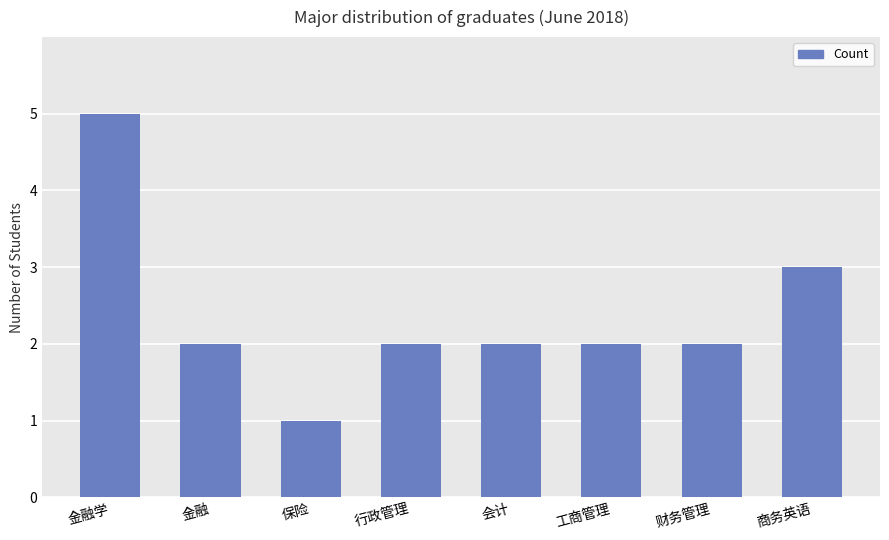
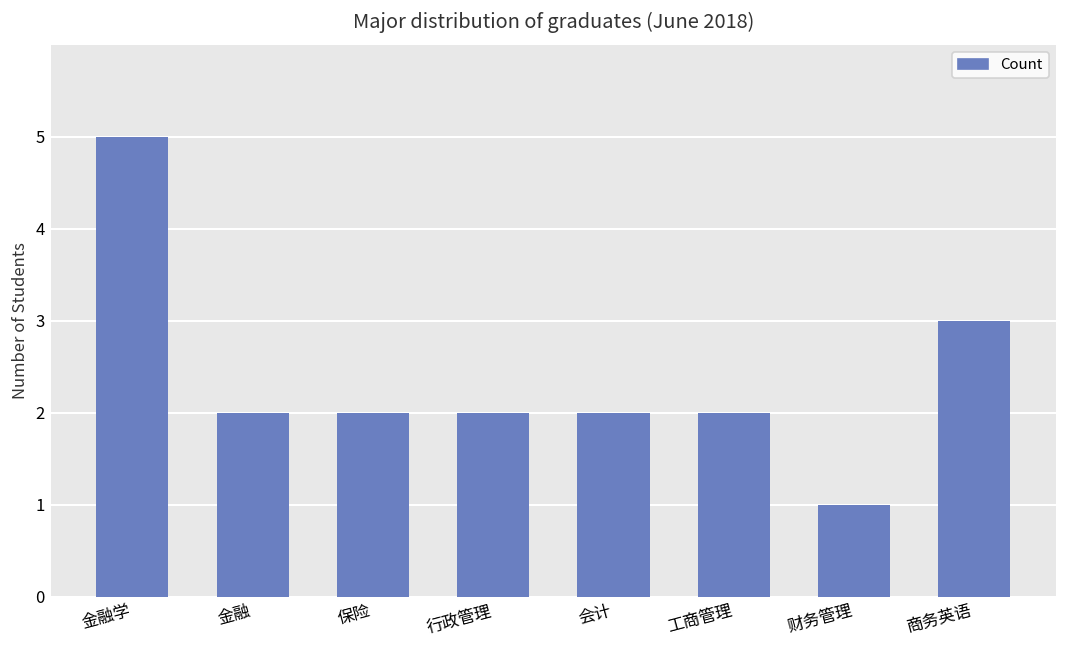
保险: 1 -> 2
财务管理: 2 -> 1
